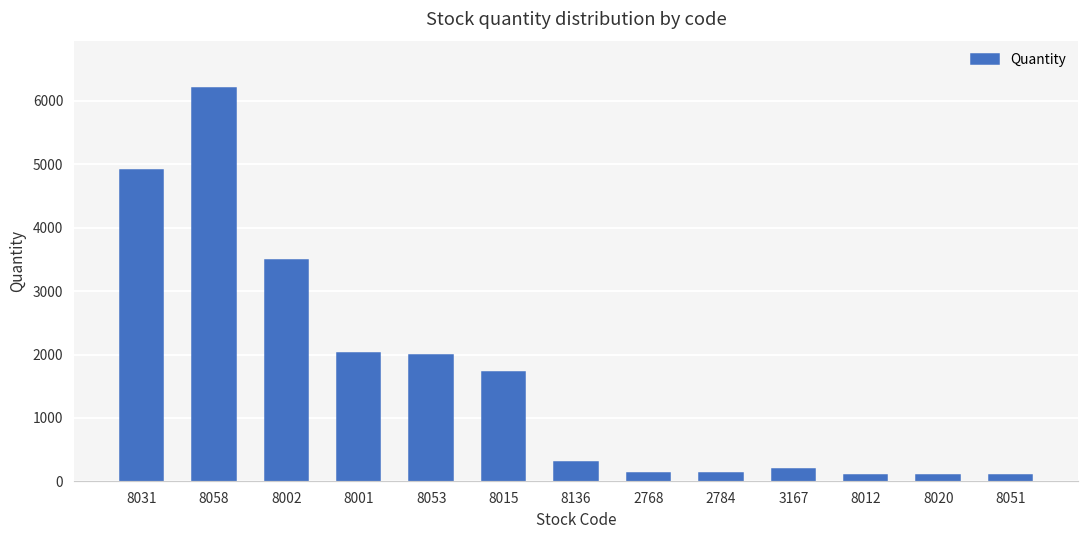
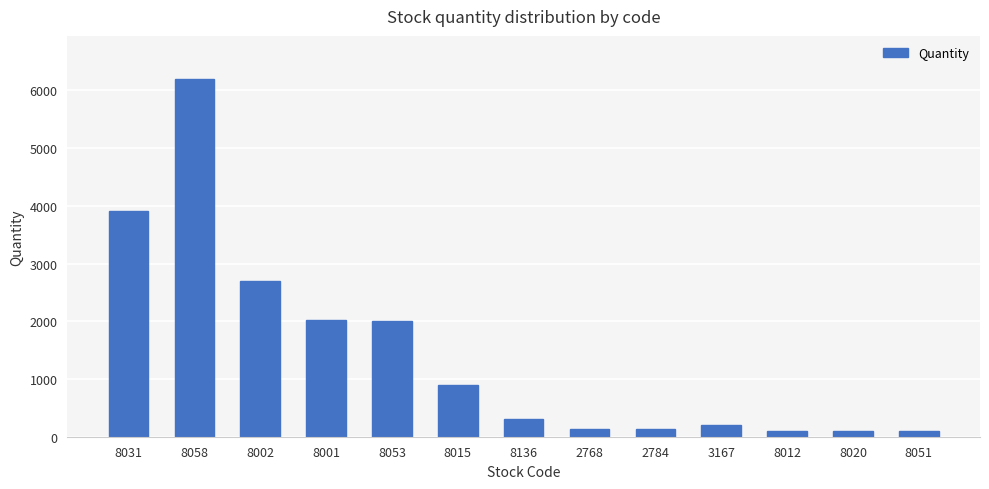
8031: 4900 -> 3900
8002: 3500 -> 2700
8015: 1700 -> 900
